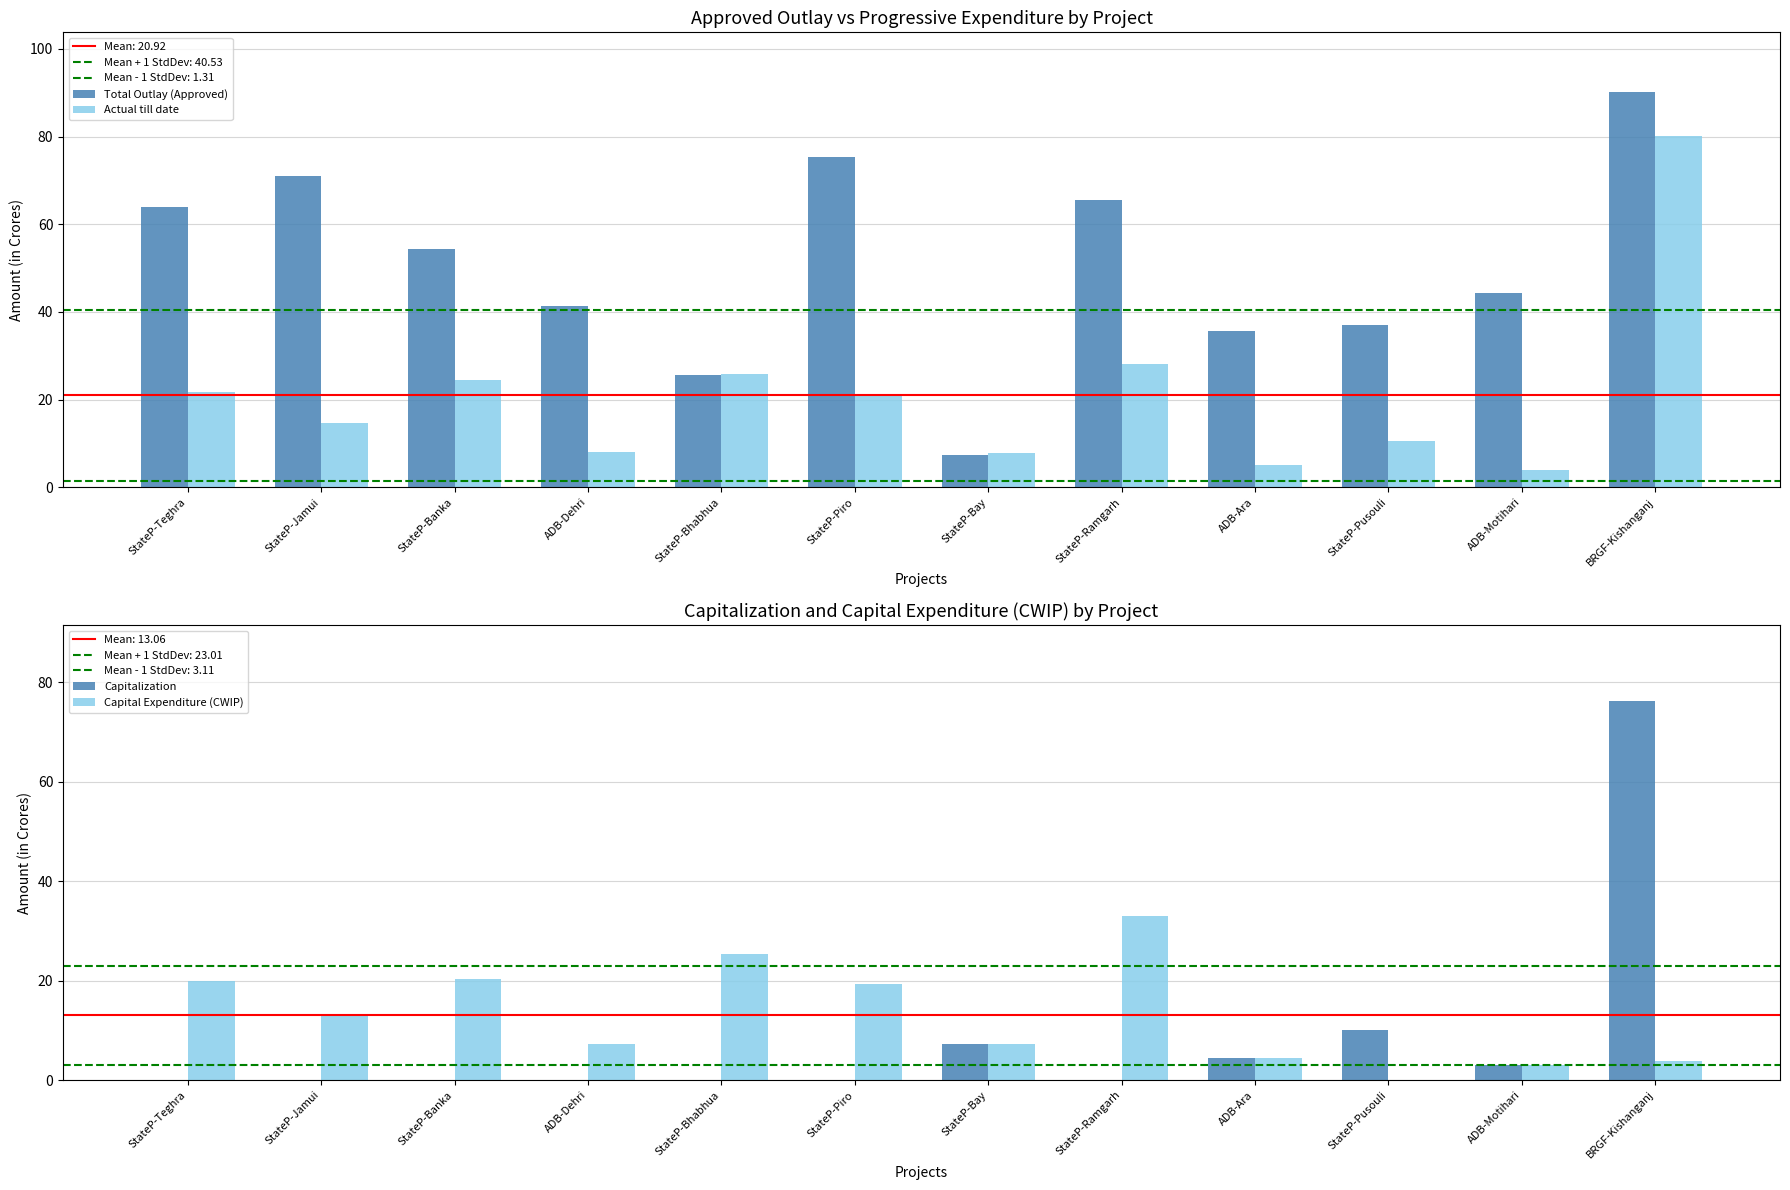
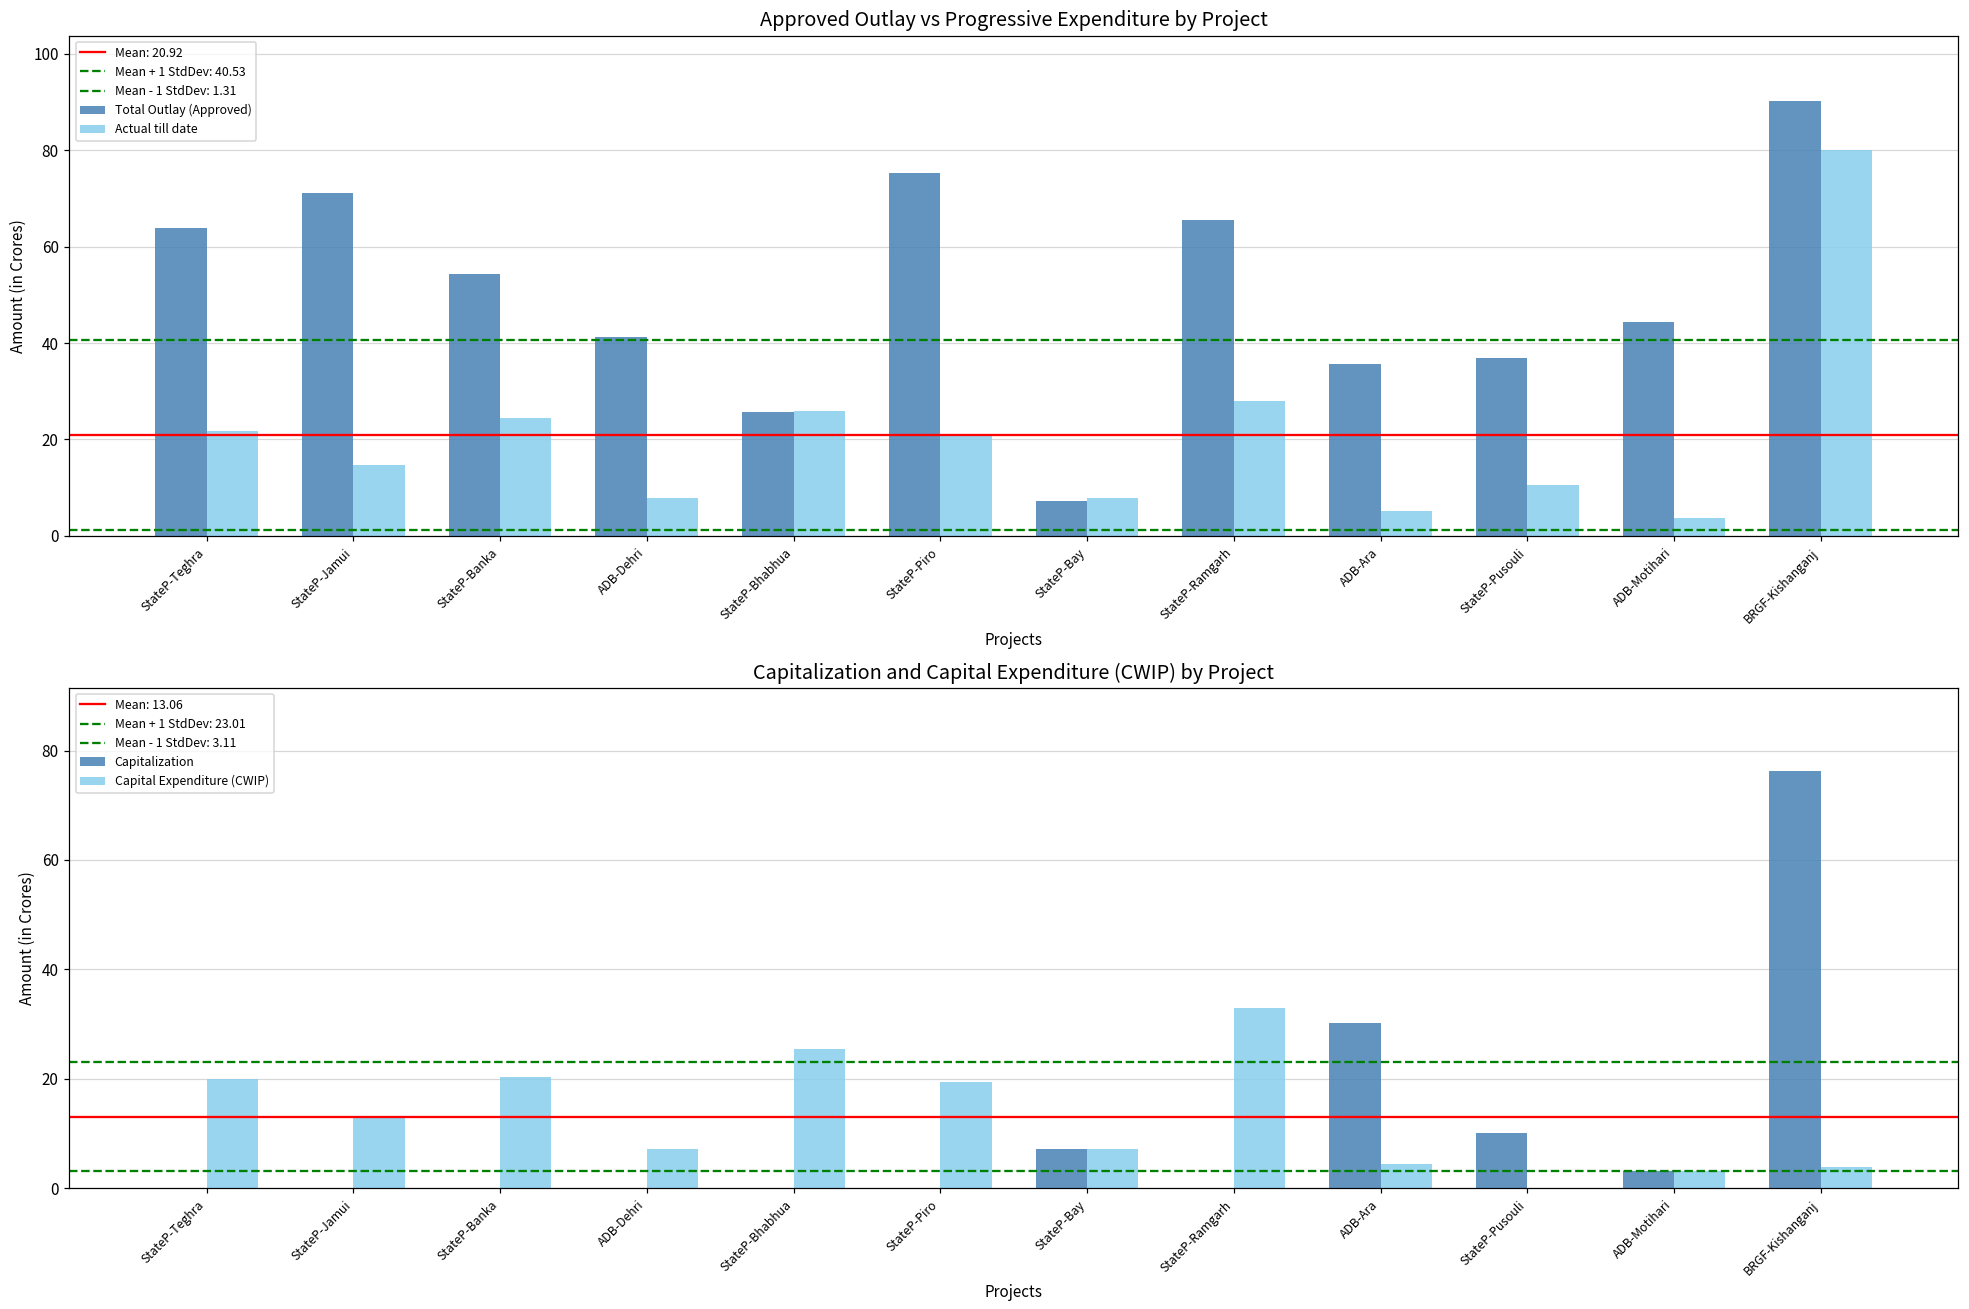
Capitalization and Capital Expenditure (CWIP) by Project, Capitalization, ADB-Ara: 4 -> 30
